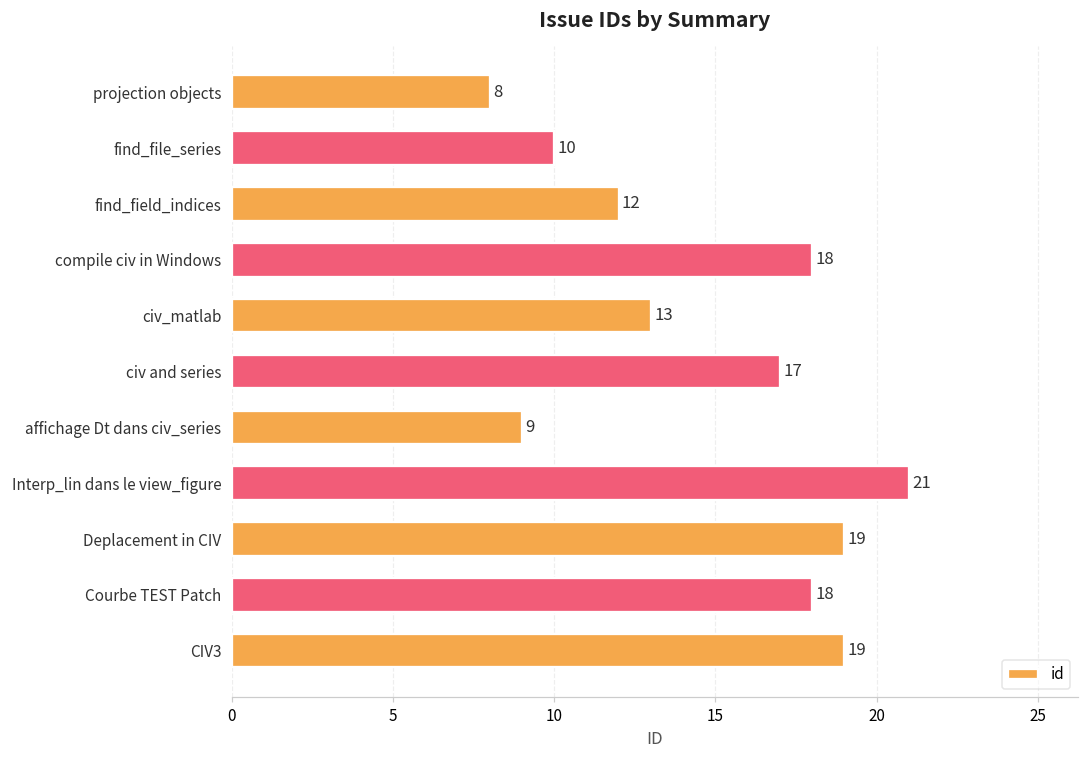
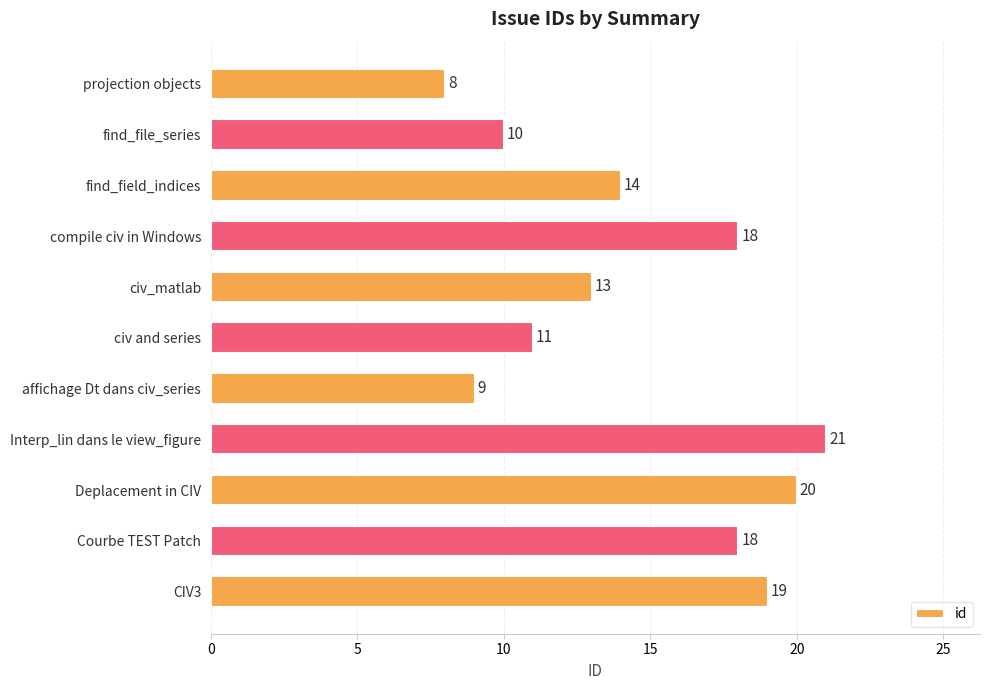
find_field_indices: 12 -> 14
civ and series: 17 -> 11
Deplacement in CIV: 19 -> 20
